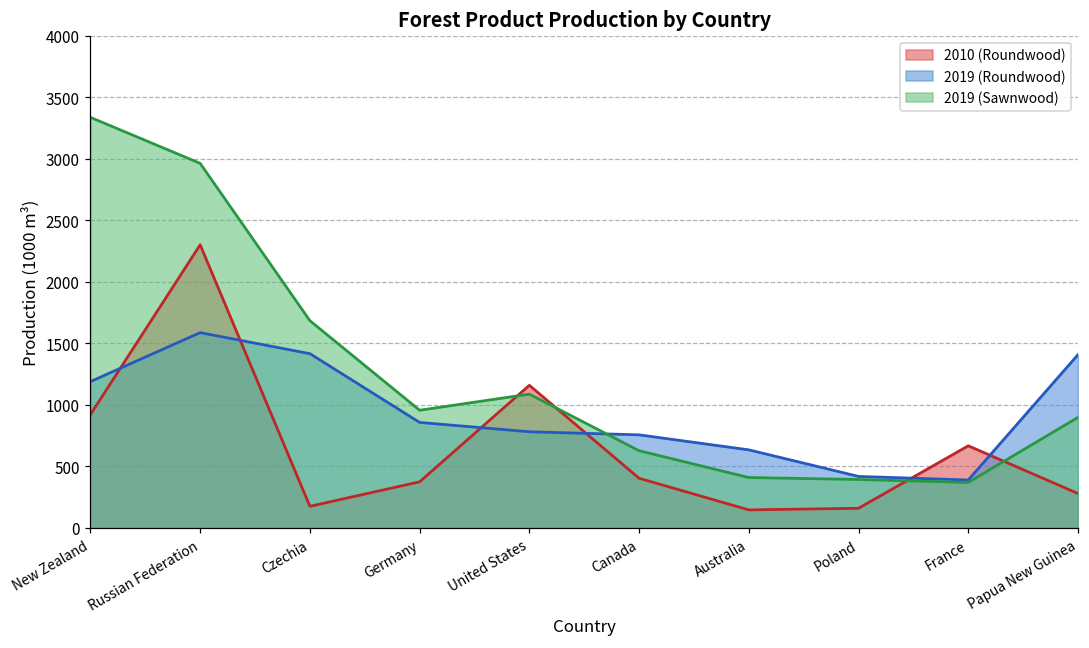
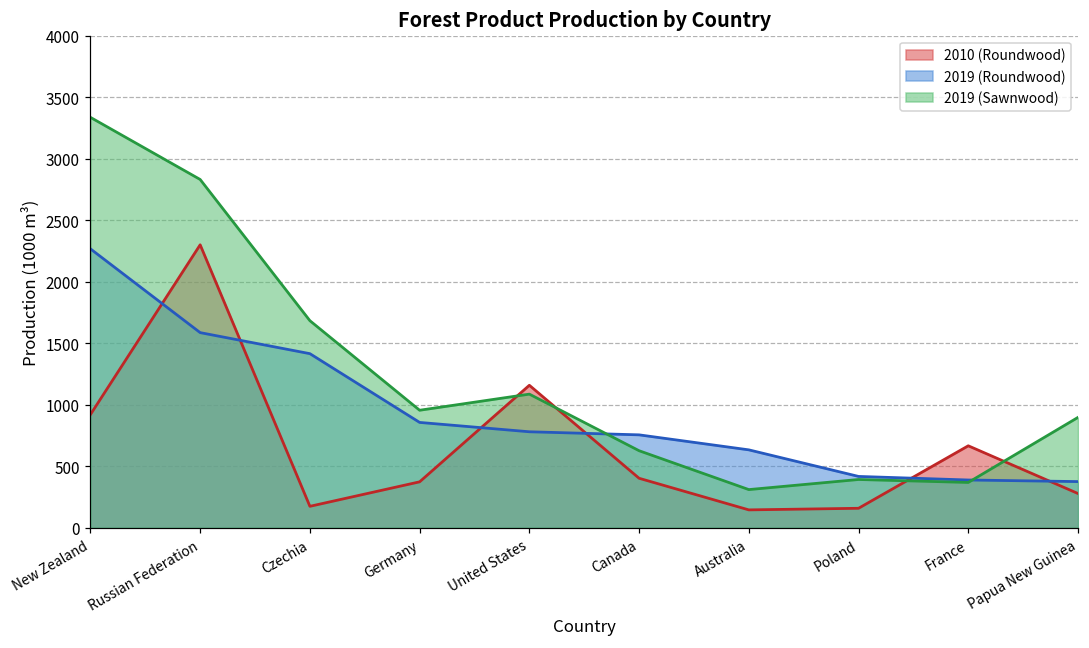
2019 (Roundwood), New Zealand: 1190 -> 2270
2019 (Sawnwood), Russian Federation: 2960 -> 2830
2019 (Sawnwood), Australia: 410 -> 310
2019 (Roundwood), Papua New Guinea: 1410 -> 380
